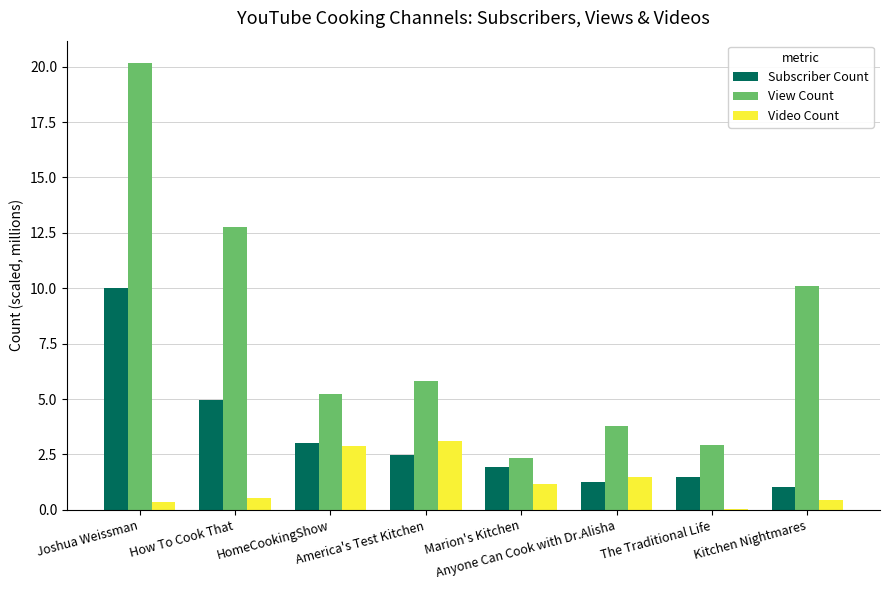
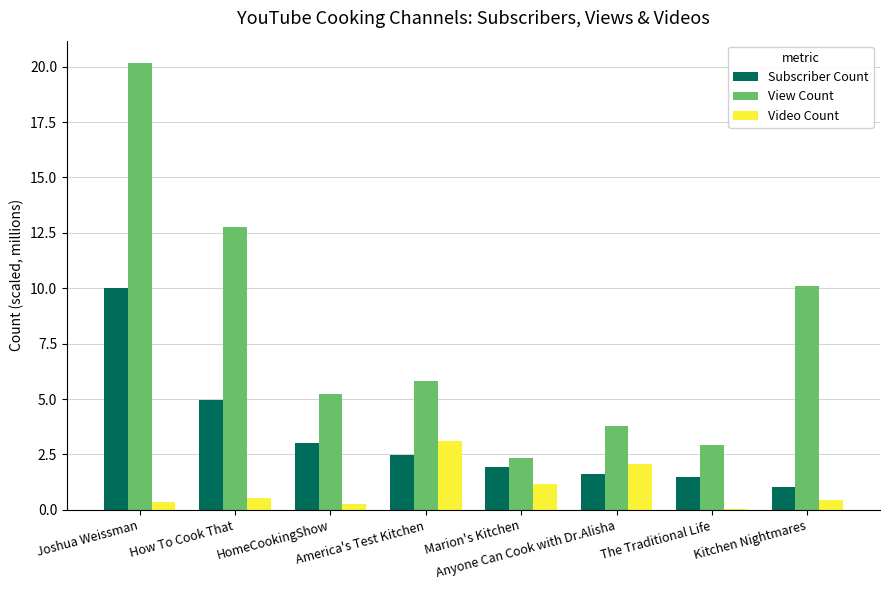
Video Count, HomeCookingShow: 2.9 -> 0.3
Subscriber Count, Anyone Can Cook with Dr.Alisha: 1.3 -> 1.6
Video Count, Anyone Can Cook with Dr.Alisha: 1.5 -> 2.1
